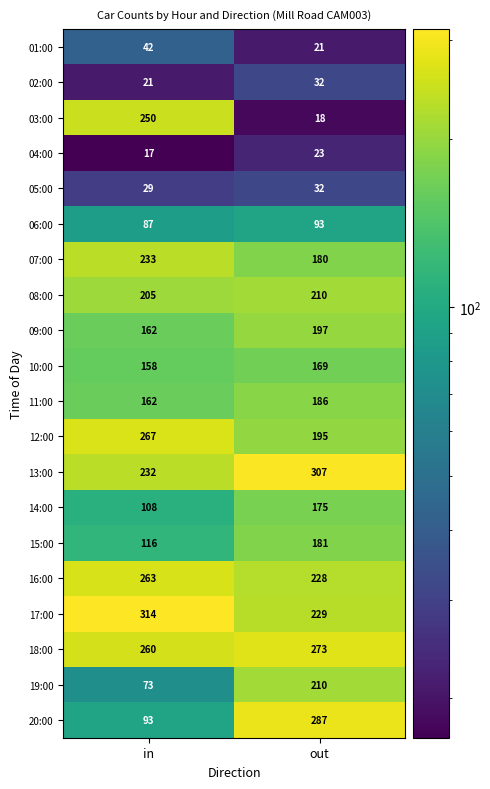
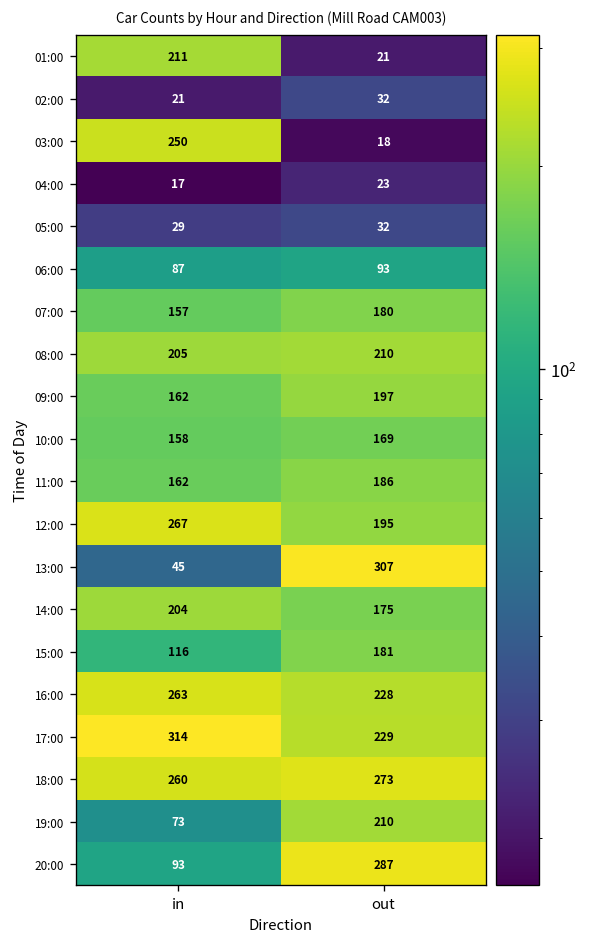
01:00, in: 42 -> 211
07:00, in: 233 -> 157
13:00, in: 232 -> 45
14:00, in: 108 -> 204
